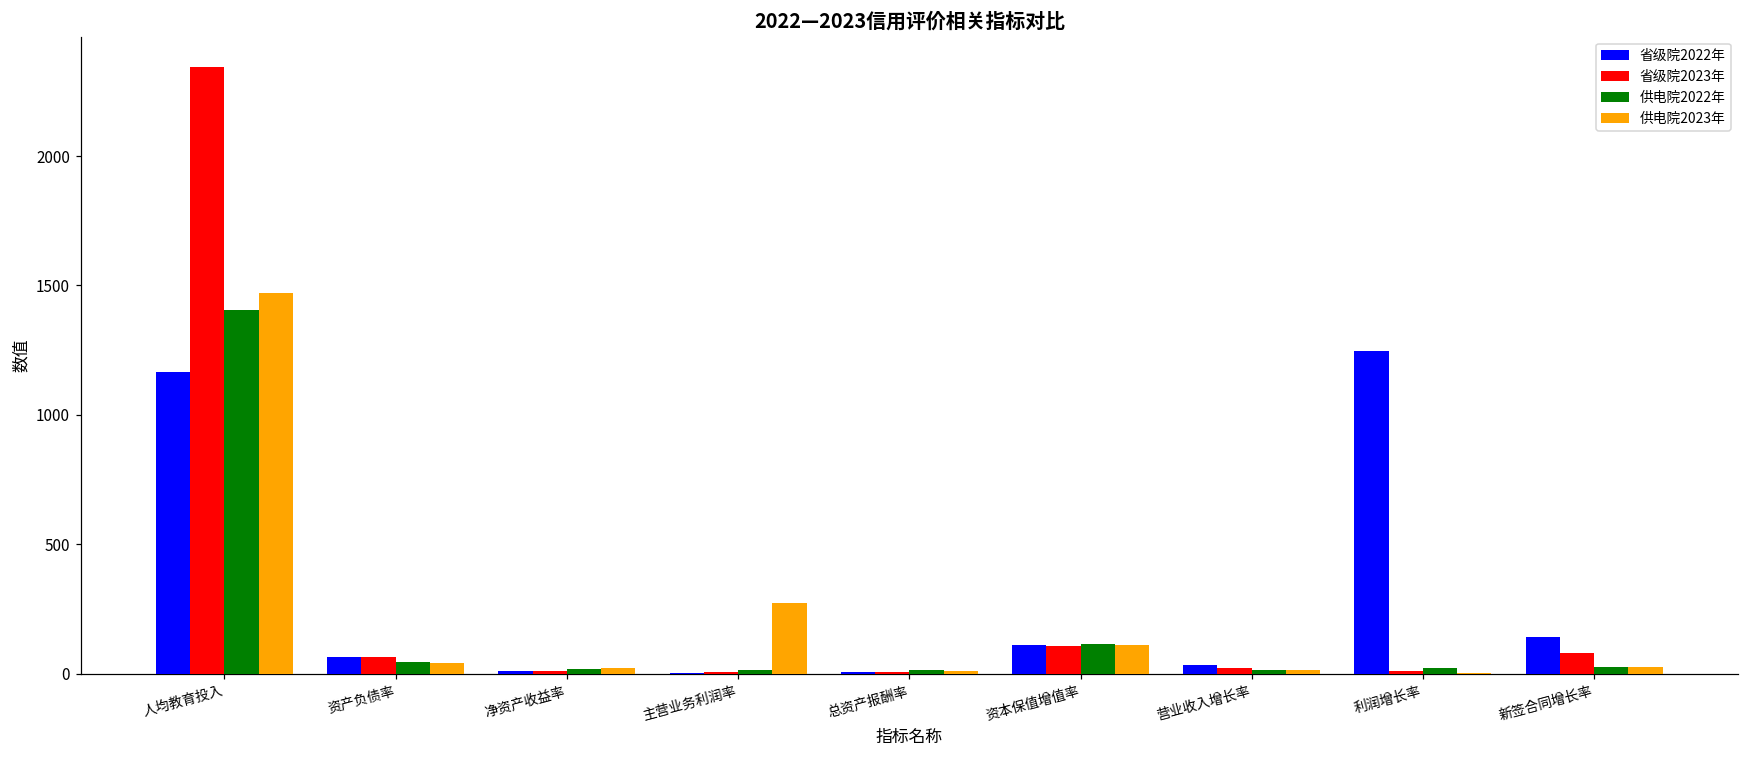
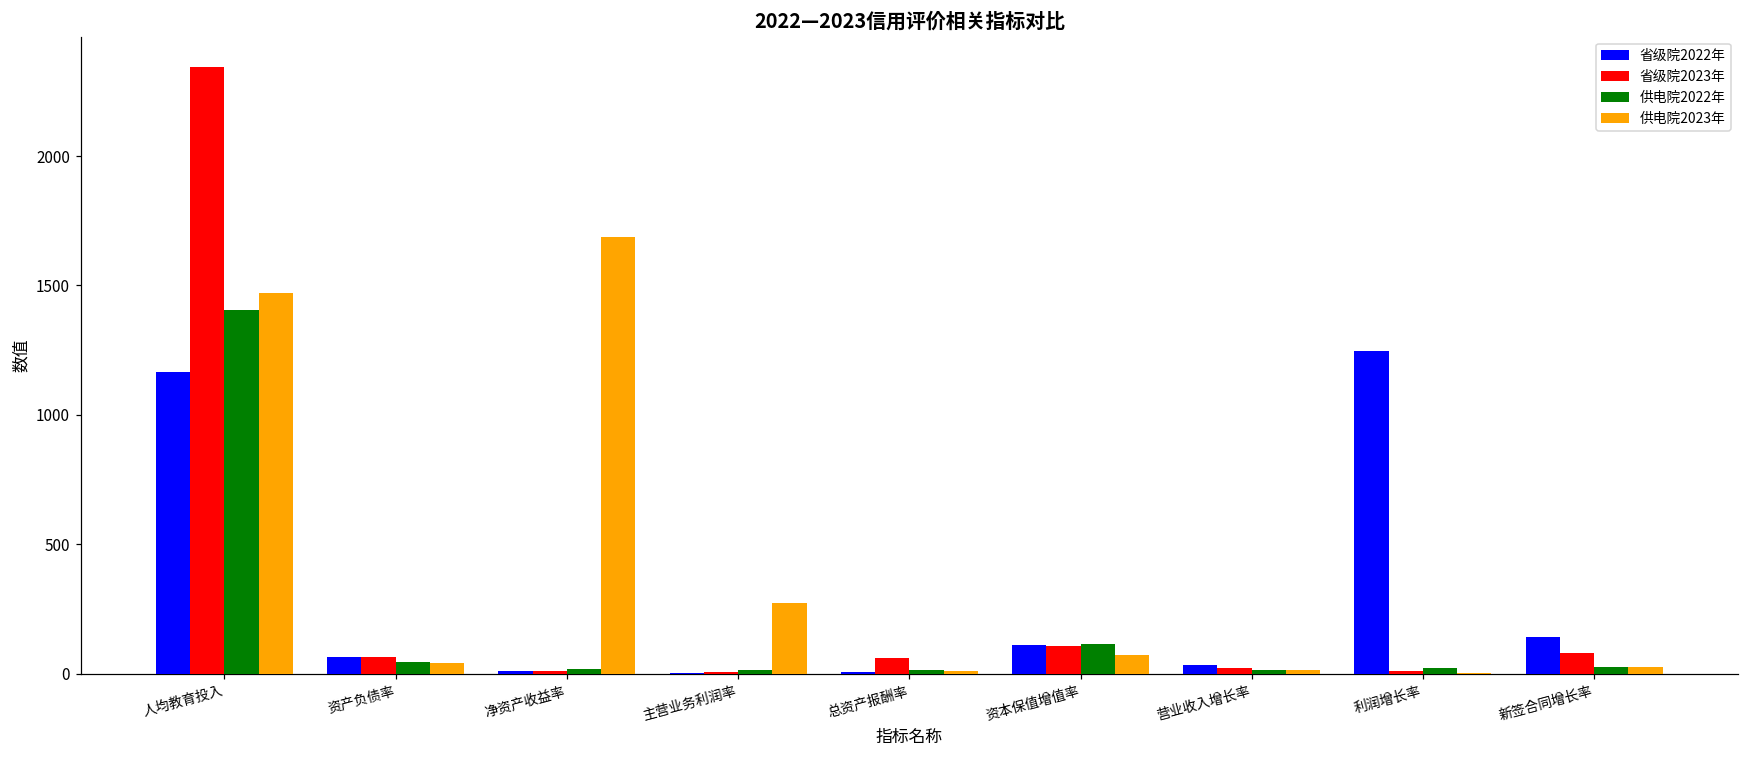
供电院2023年, 净资产收益率: 20 -> 1690
省级院2023年, 总资产报酬率: 10 -> 60
供电院2023年, 资本保值增值率: 110 -> 70
